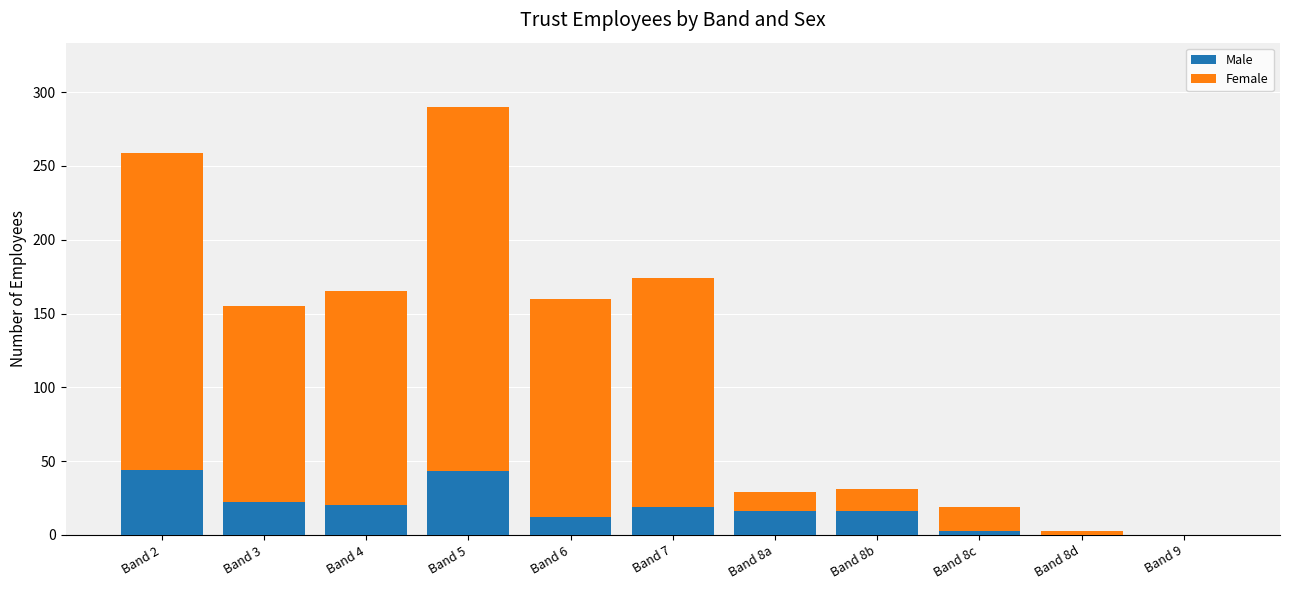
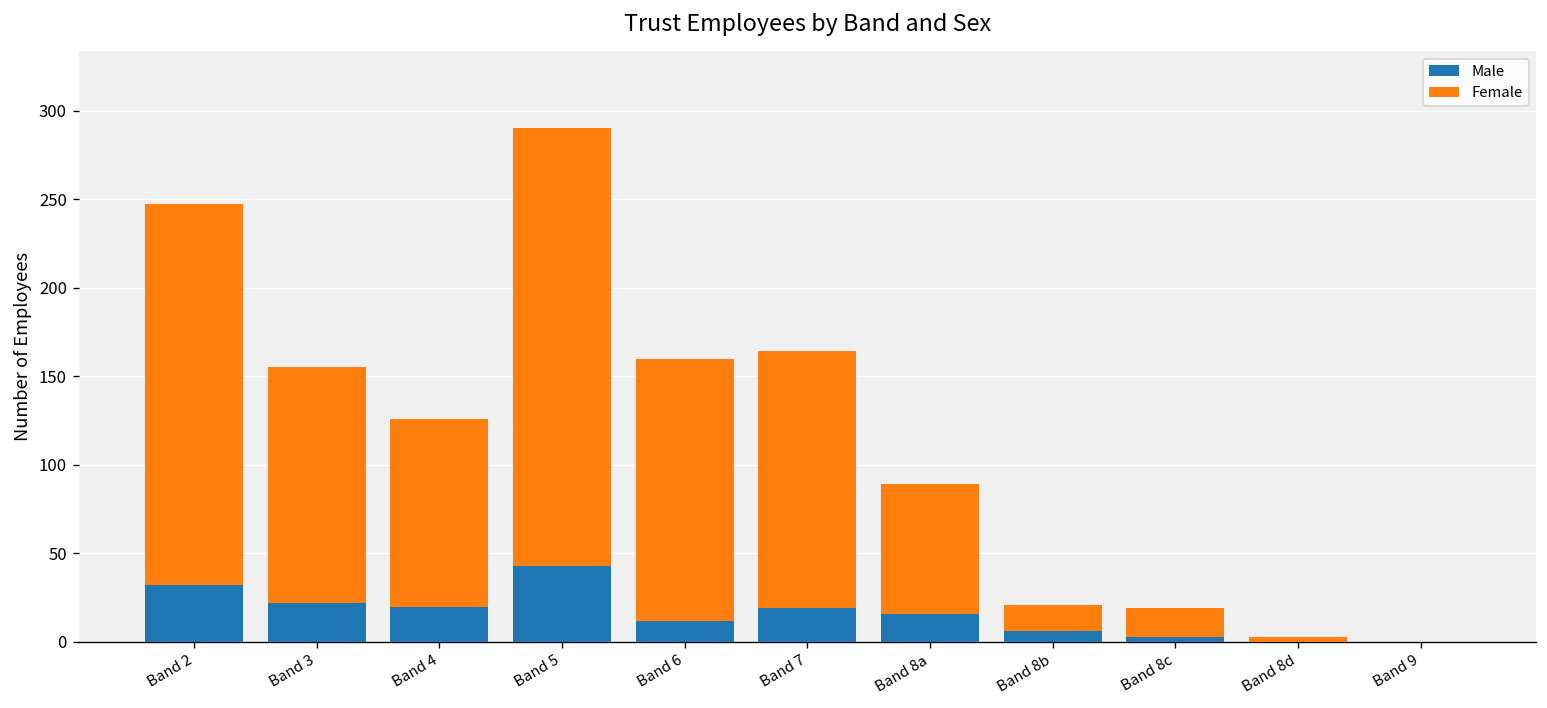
Male, Band 2: 44 -> 32
Female, Band 4: 145 -> 106
Female, Band 7: 155 -> 145
Female, Band 8a: 13 -> 73
Male, Band 8b: 16 -> 6
